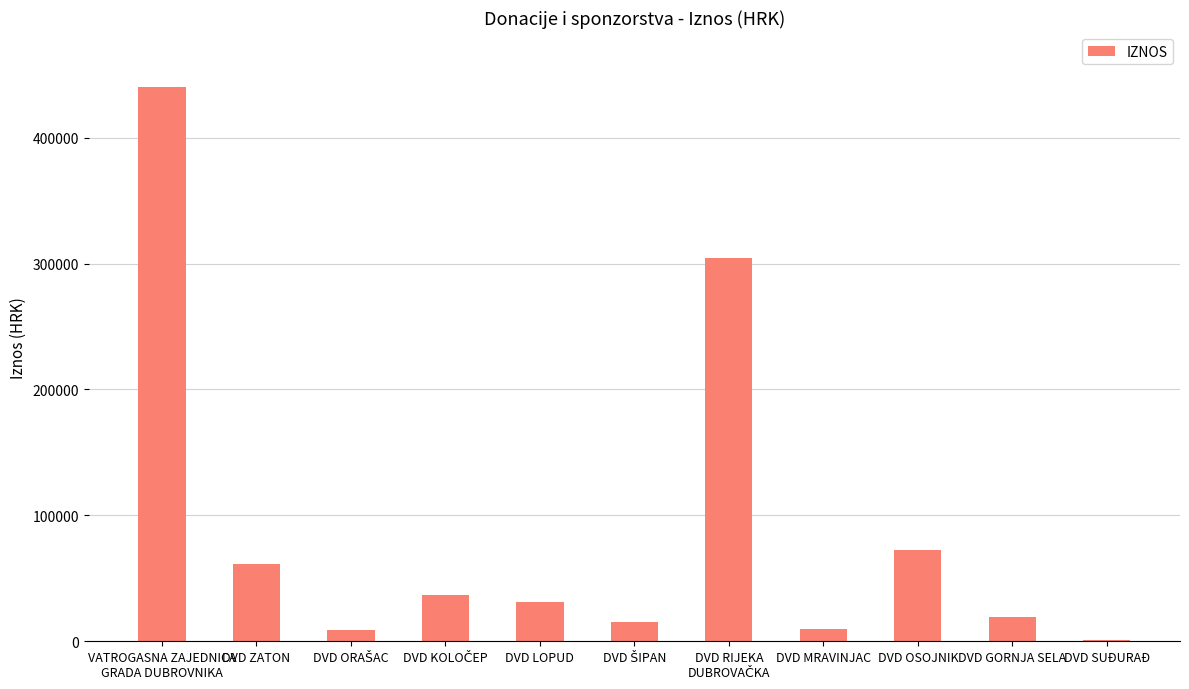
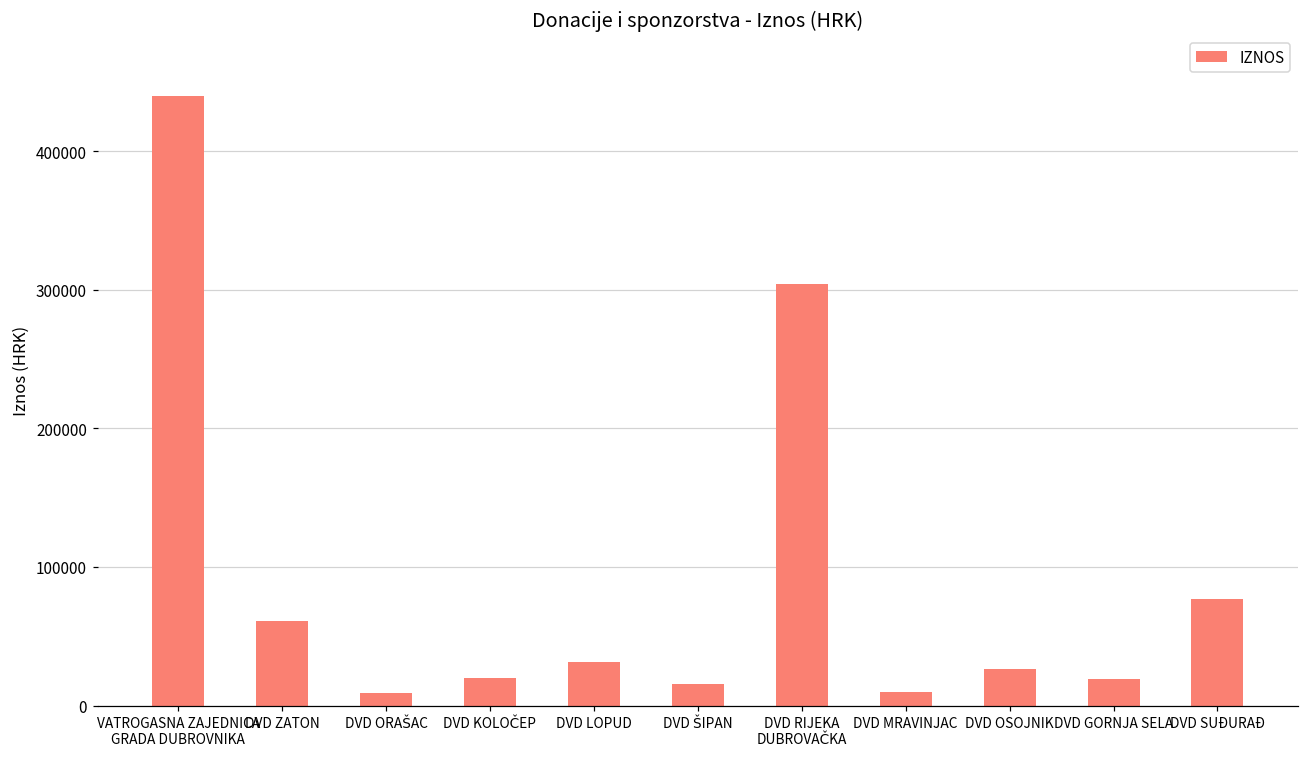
DVD KOLOČEP: 37000 -> 20000
DVD OSOJNIK: 73000 -> 27000
DVD SUĐURAĐ: 1000 -> 77000
